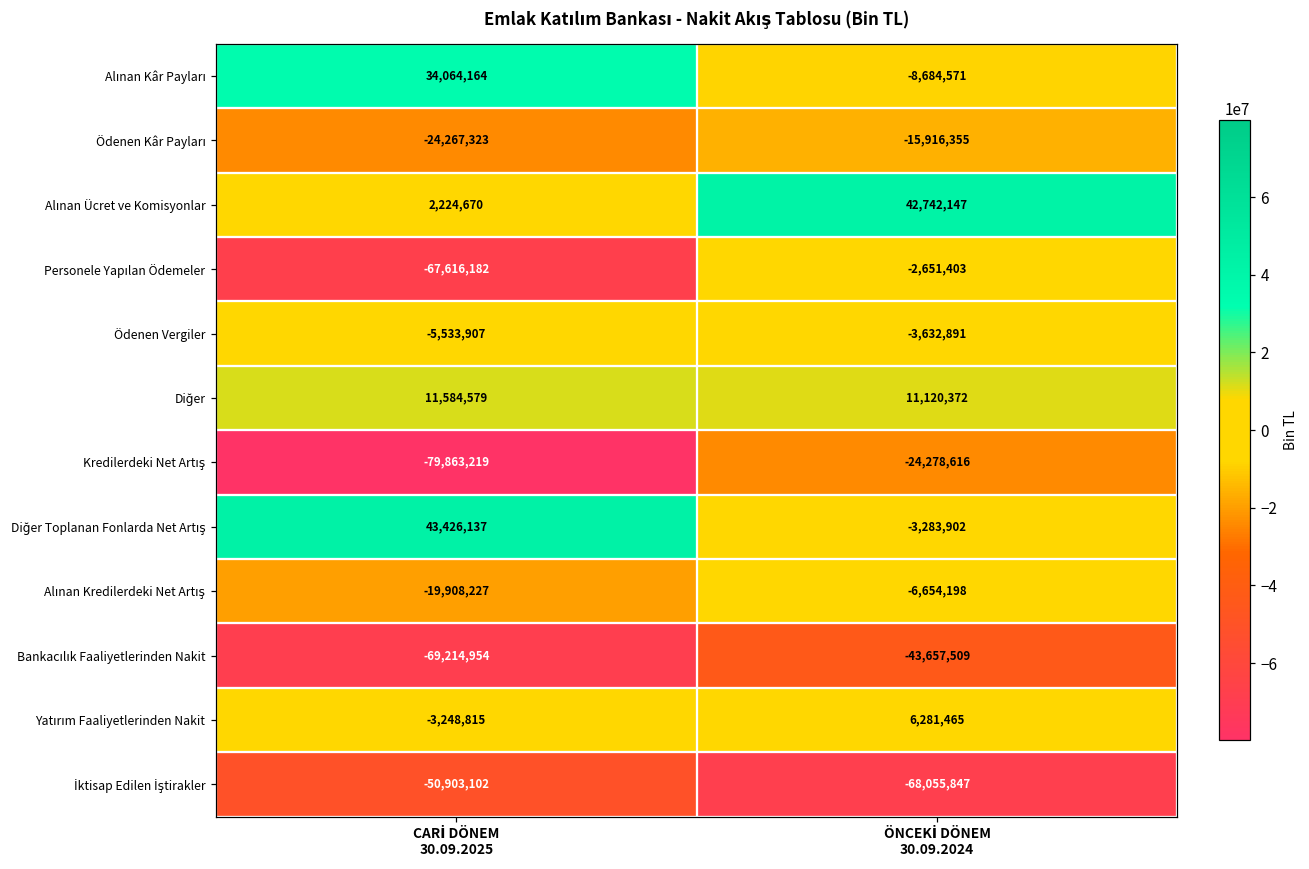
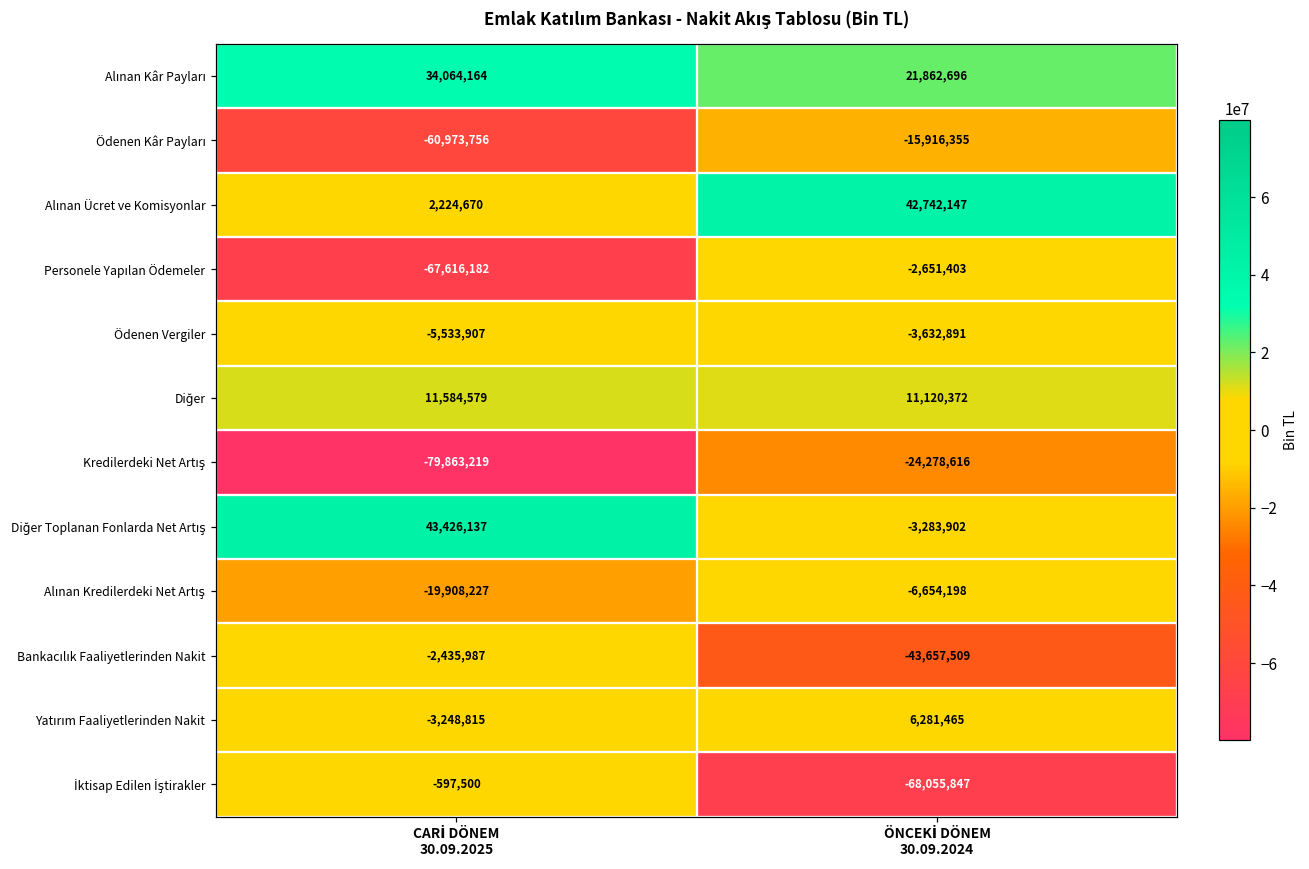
Alınan Kâr Payları, ÖNCEKİ DÖNEM 30.09.2024: -8,684,571 -> 21,862,696
Ödenen Kâr Payları, CARİ DÖNEM 30.09.2025: -24,267,323 -> -60,973,756
Bankacılık Faaliyetlerinden Nakit, CARİ DÖNEM 30.09.2025: -69,214,954 -> -2,435,987
İktisap Edilen İştirakler, CARİ DÖNEM 30.09.2025: -50,903,102 -> -597,500
